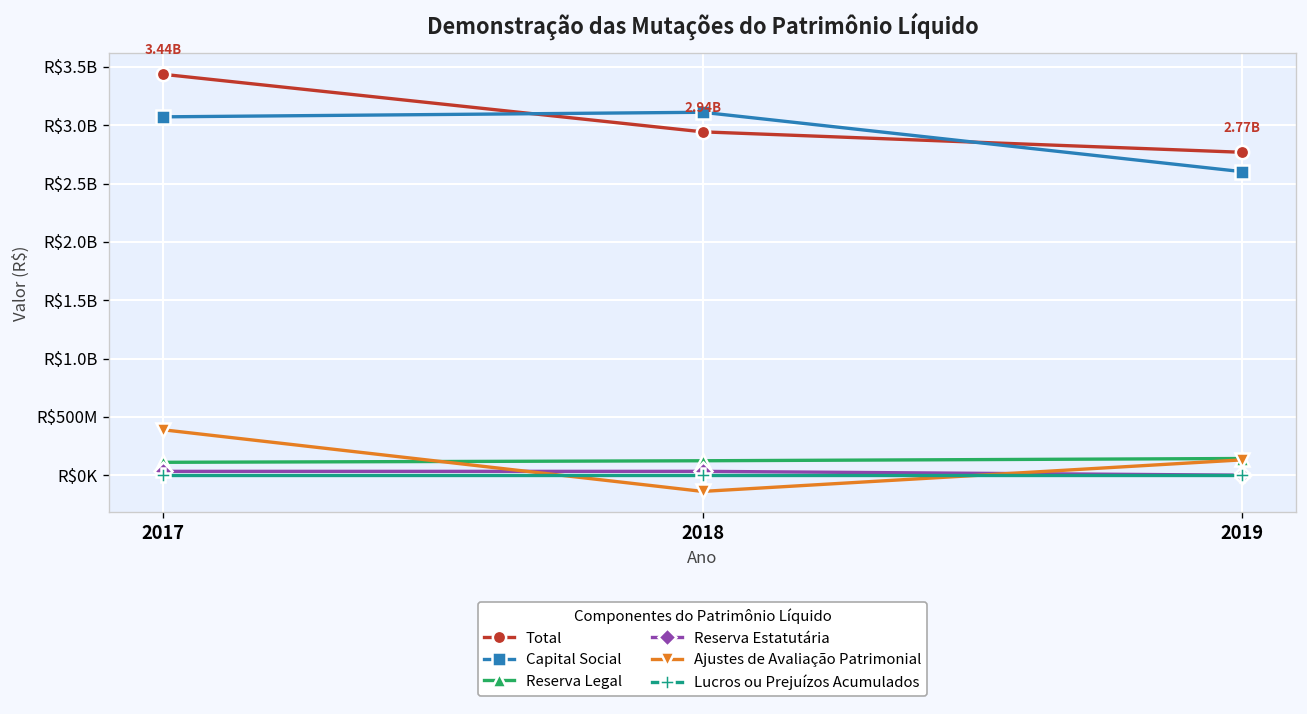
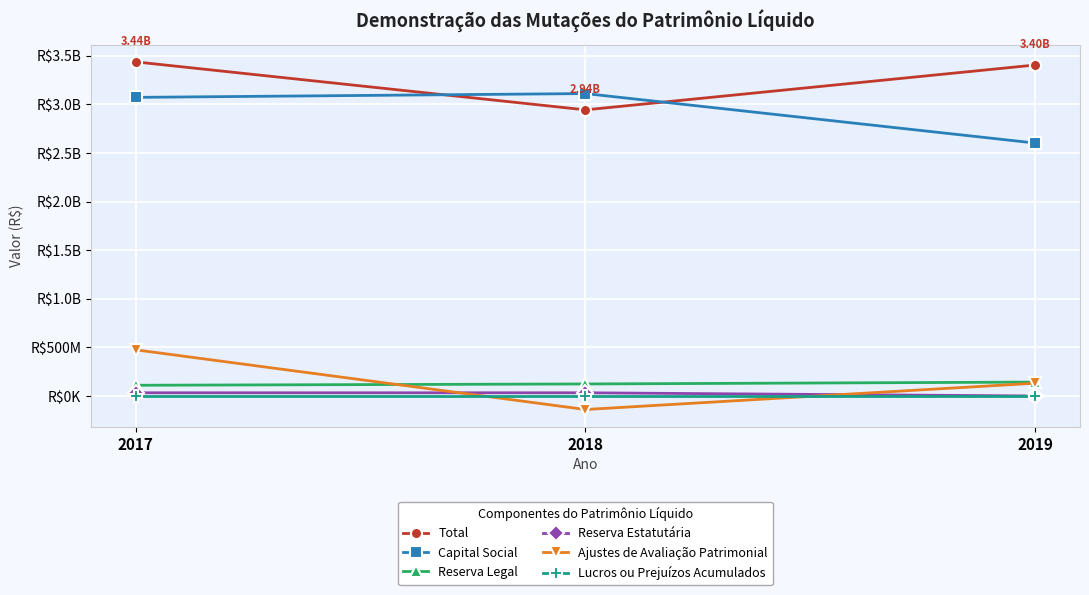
Ajustes de Avaliação Patrimonial, 2017: R$400000000 -> R$500000000
Total, 2019: 2.77B -> 3.40B
